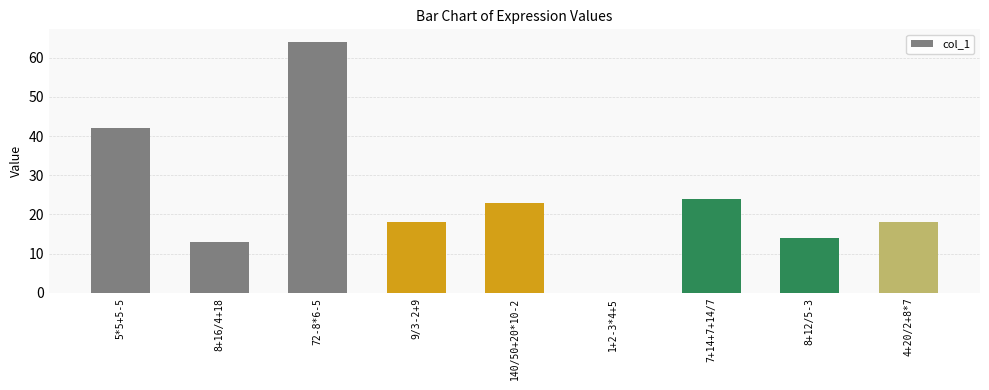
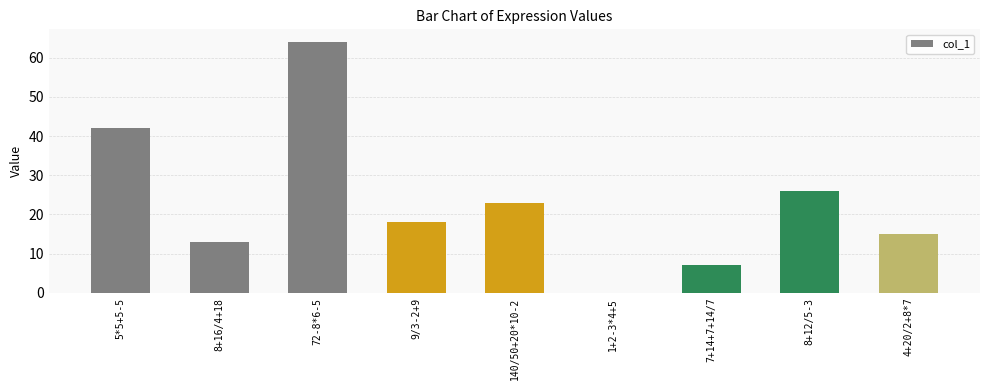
7+14+7+14/7: 24 -> 7
8+12/5-3: 14 -> 26
4+20/2+8*7: 18 -> 15
